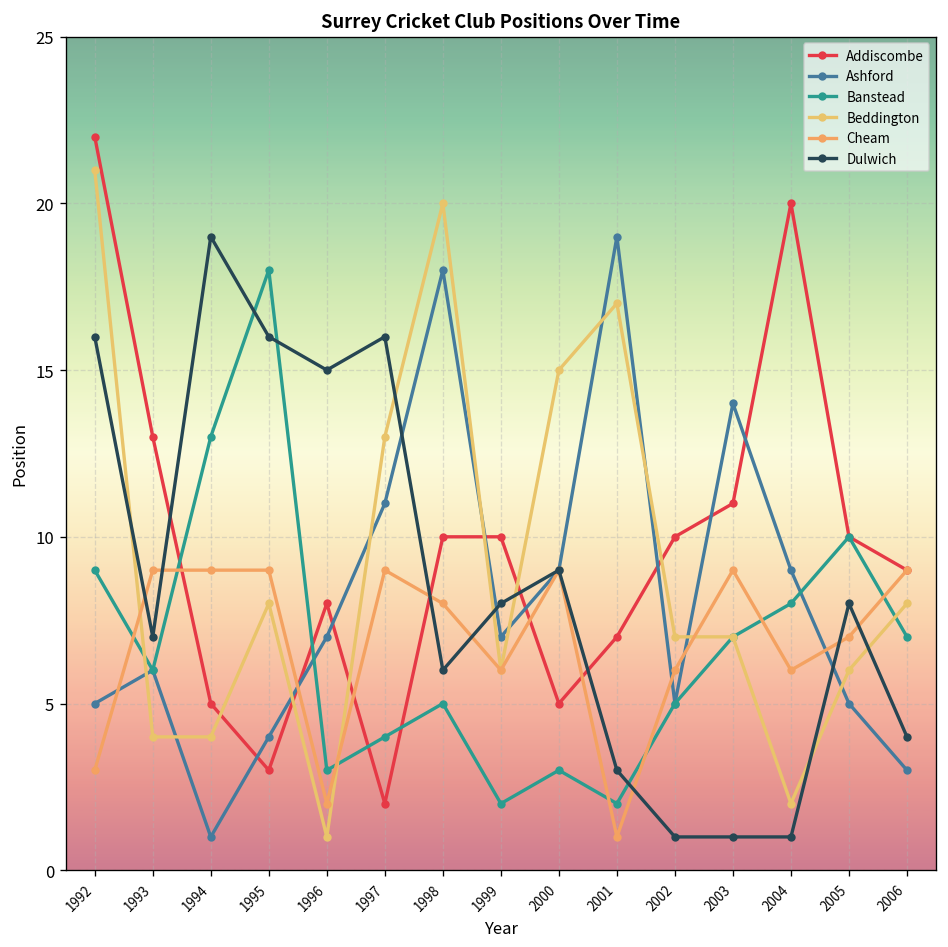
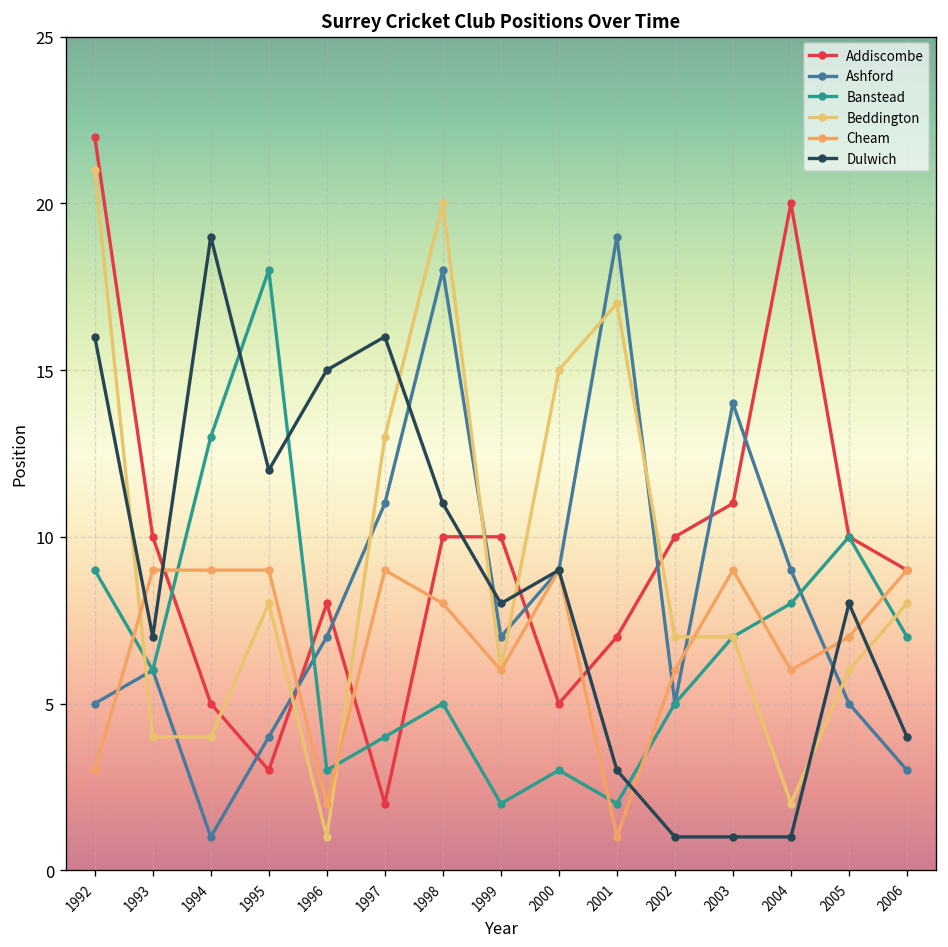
Addiscombe, 1993: 13 -> 10
Dulwich, 1995: 16 -> 12
Dulwich, 1998: 6 -> 11
